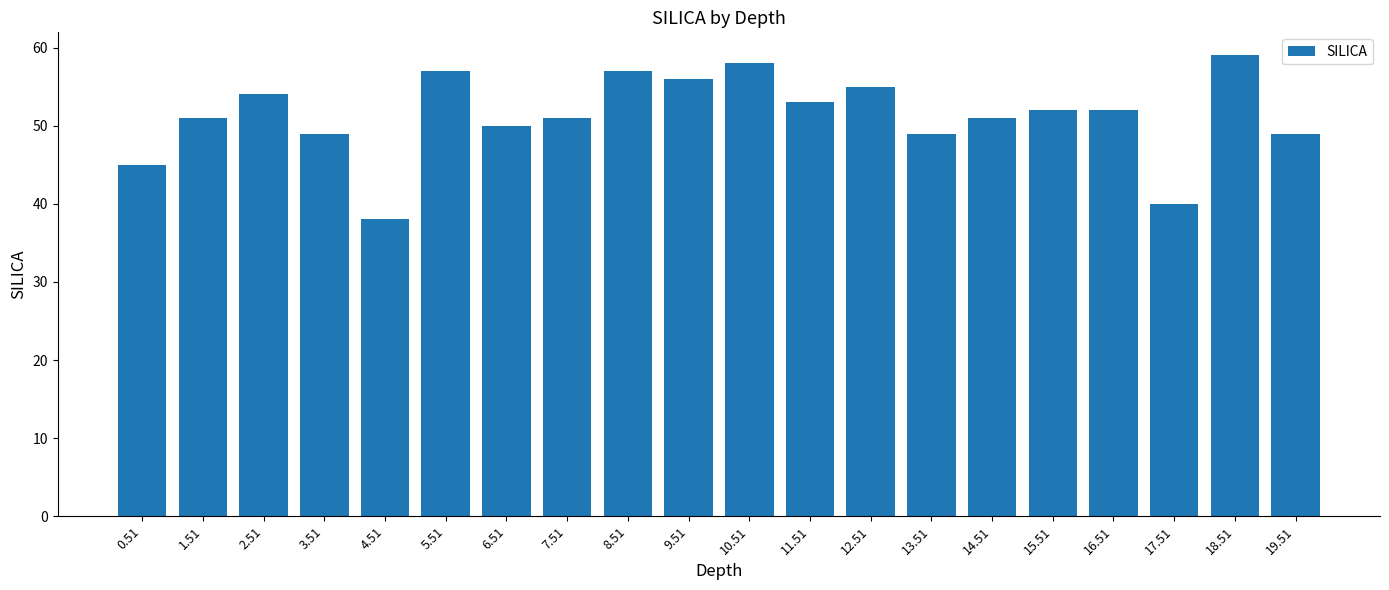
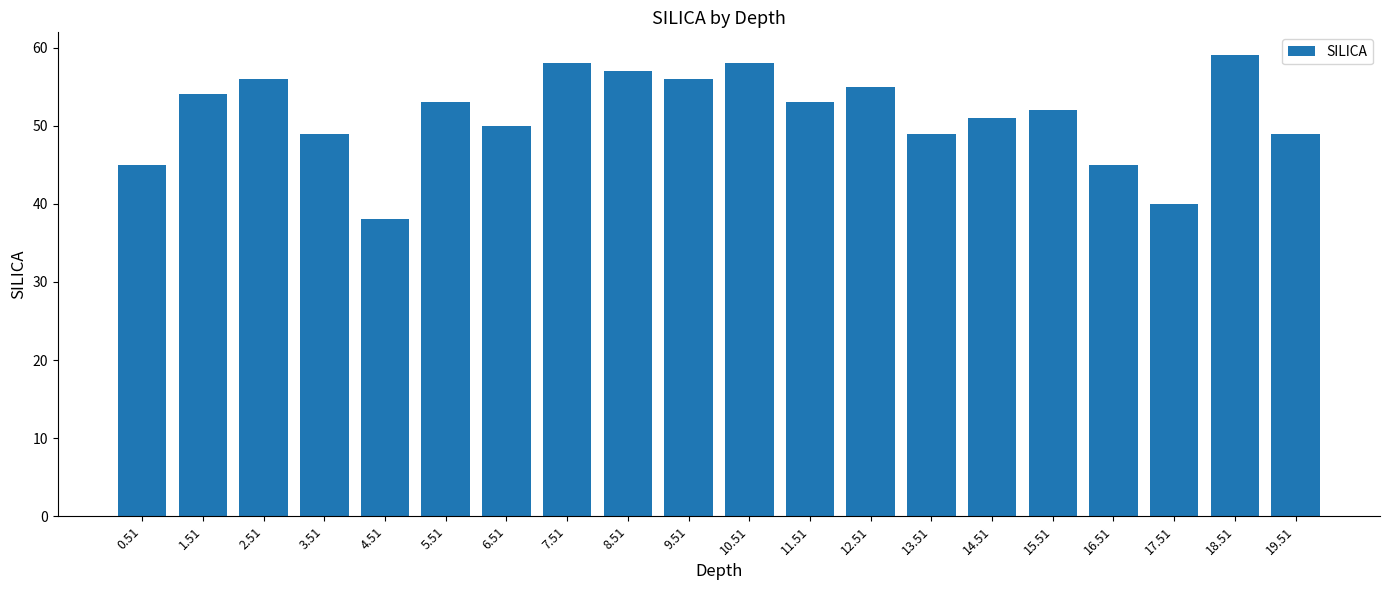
1.51: 51 -> 54
2.51: 54 -> 56
5.51: 57 -> 53
7.51: 51 -> 58
16.51: 52 -> 45
